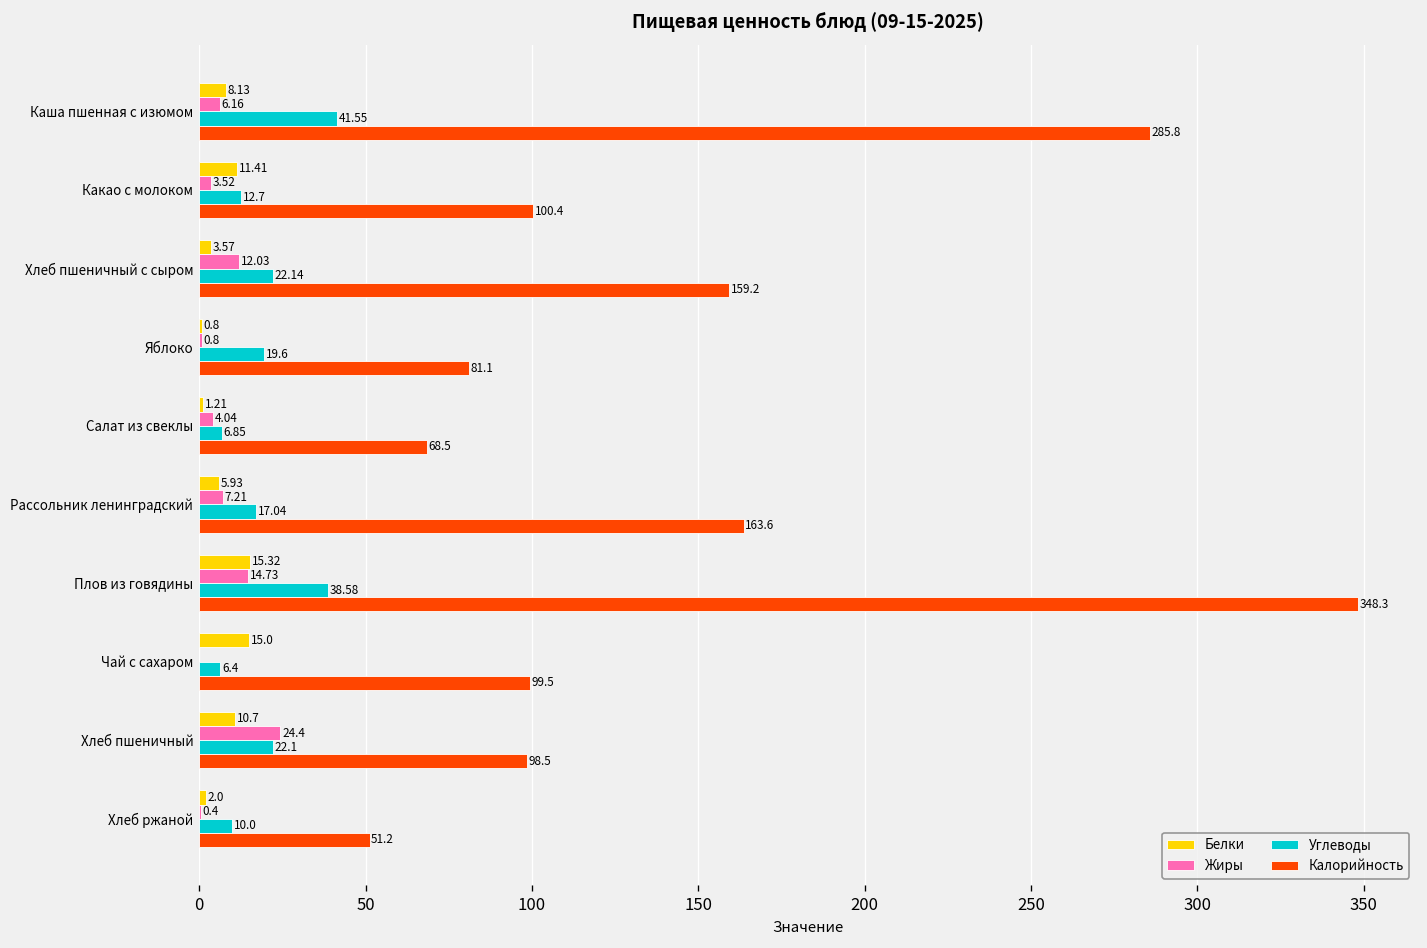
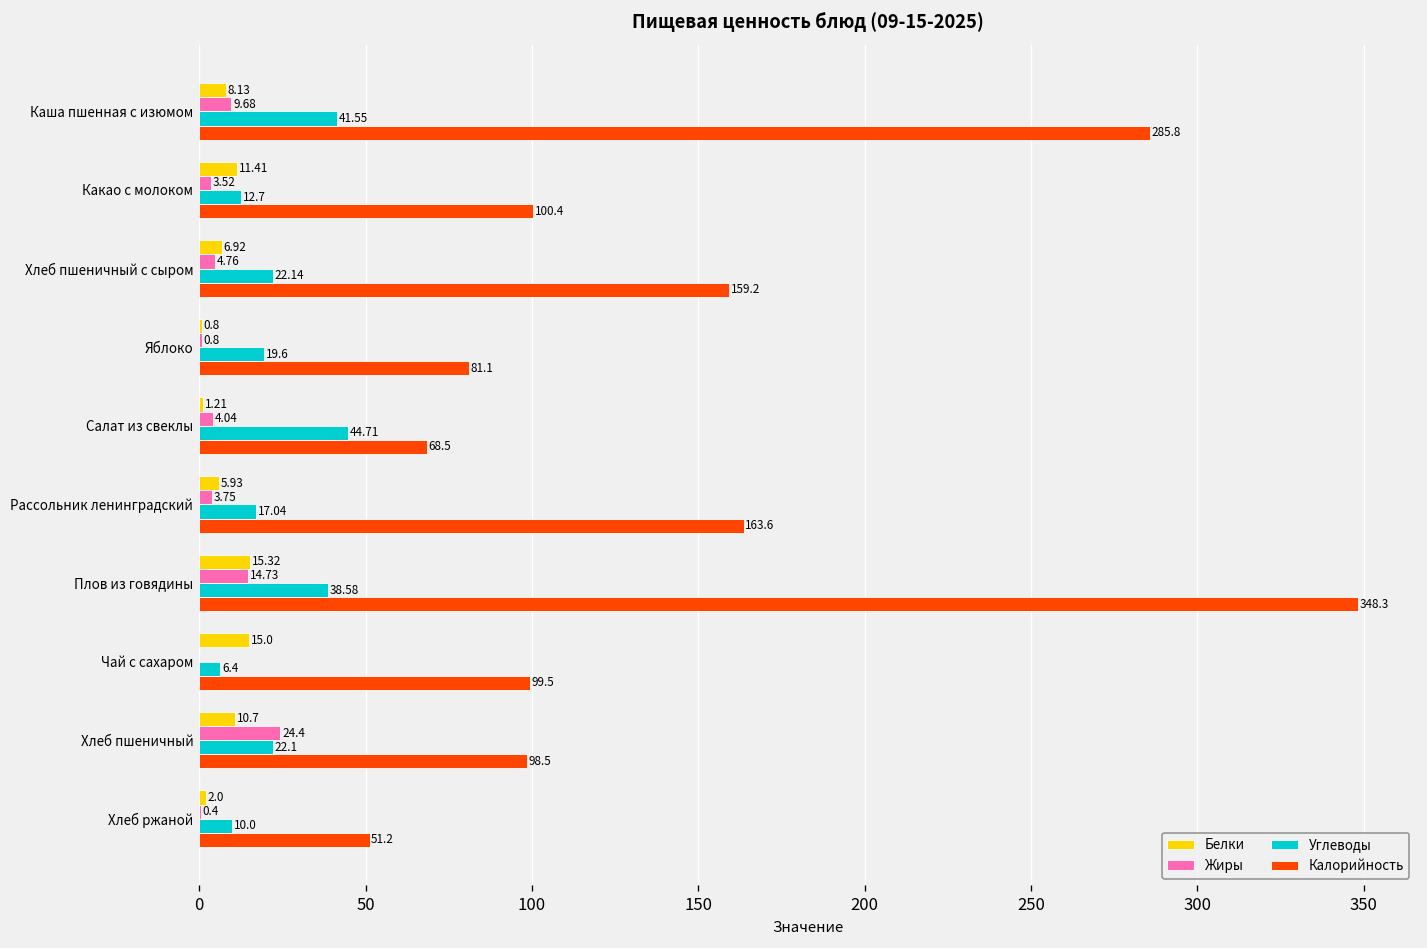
Жиры, Каша пшенная с изюмом: 6.16 -> 9.68
Белки, Хлеб пшеничный с сыром: 3.57 -> 6.92
Жиры, Хлеб пшеничный с сыром: 12.03 -> 4.76
Углеводы, Салат из свеклы: 6.85 -> 44.71
Жиры, Рассольник ленинградский: 7.21 -> 3.75
